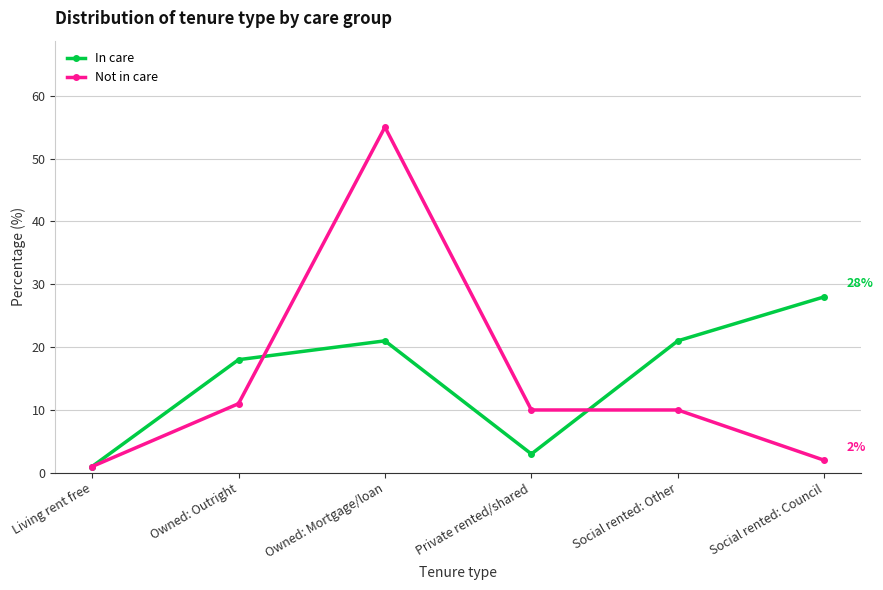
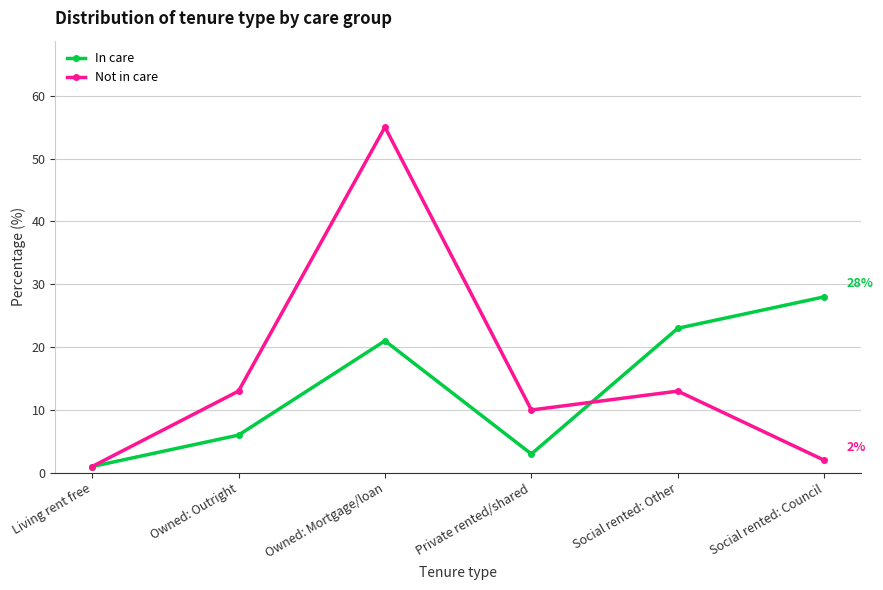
In care, Owned: Outright: 18 -> 6
Not in care, Owned: Outright: 11 -> 13
In care, Social rented: Other: 21 -> 23
Not in care, Social rented: Other: 10 -> 13
